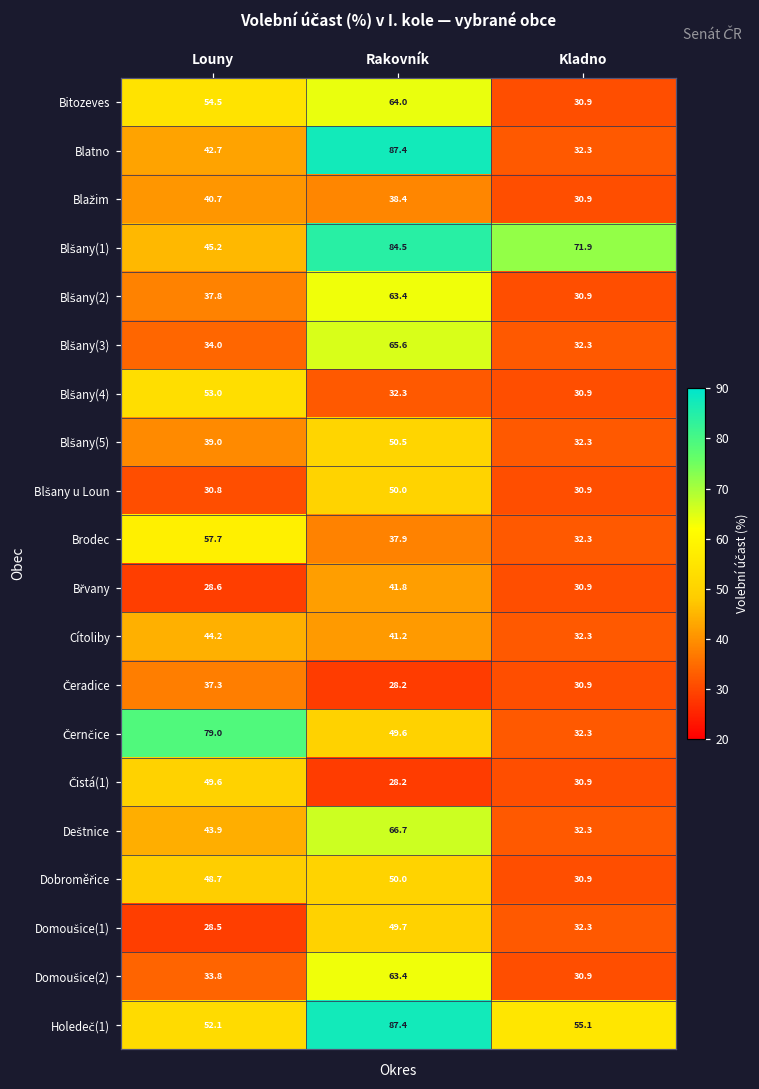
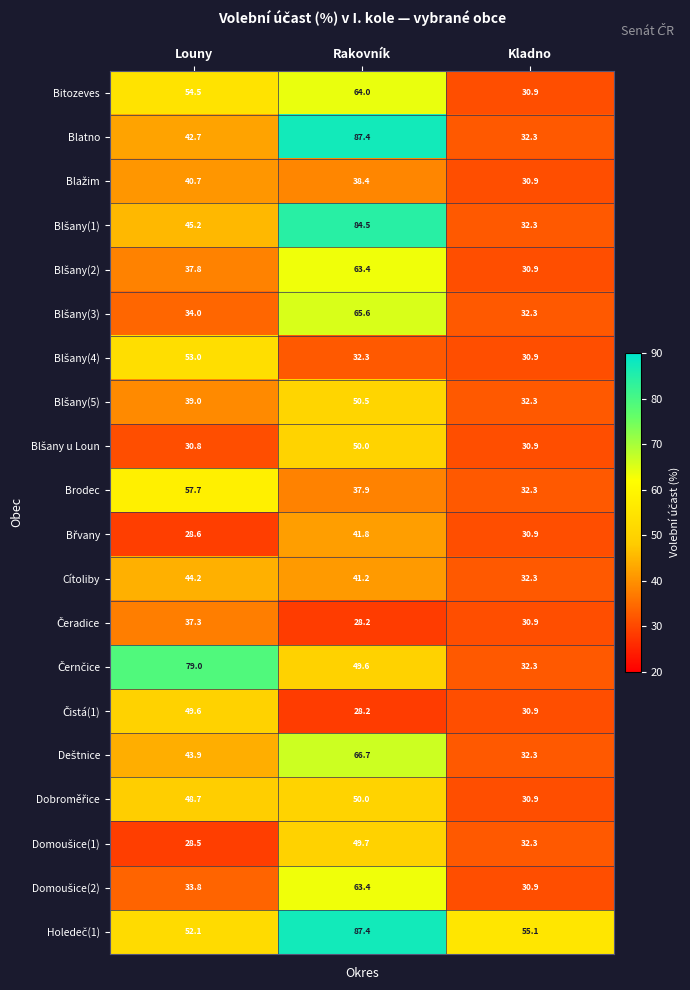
Blšany(1), Kladno: 71.9 -> 32.3
